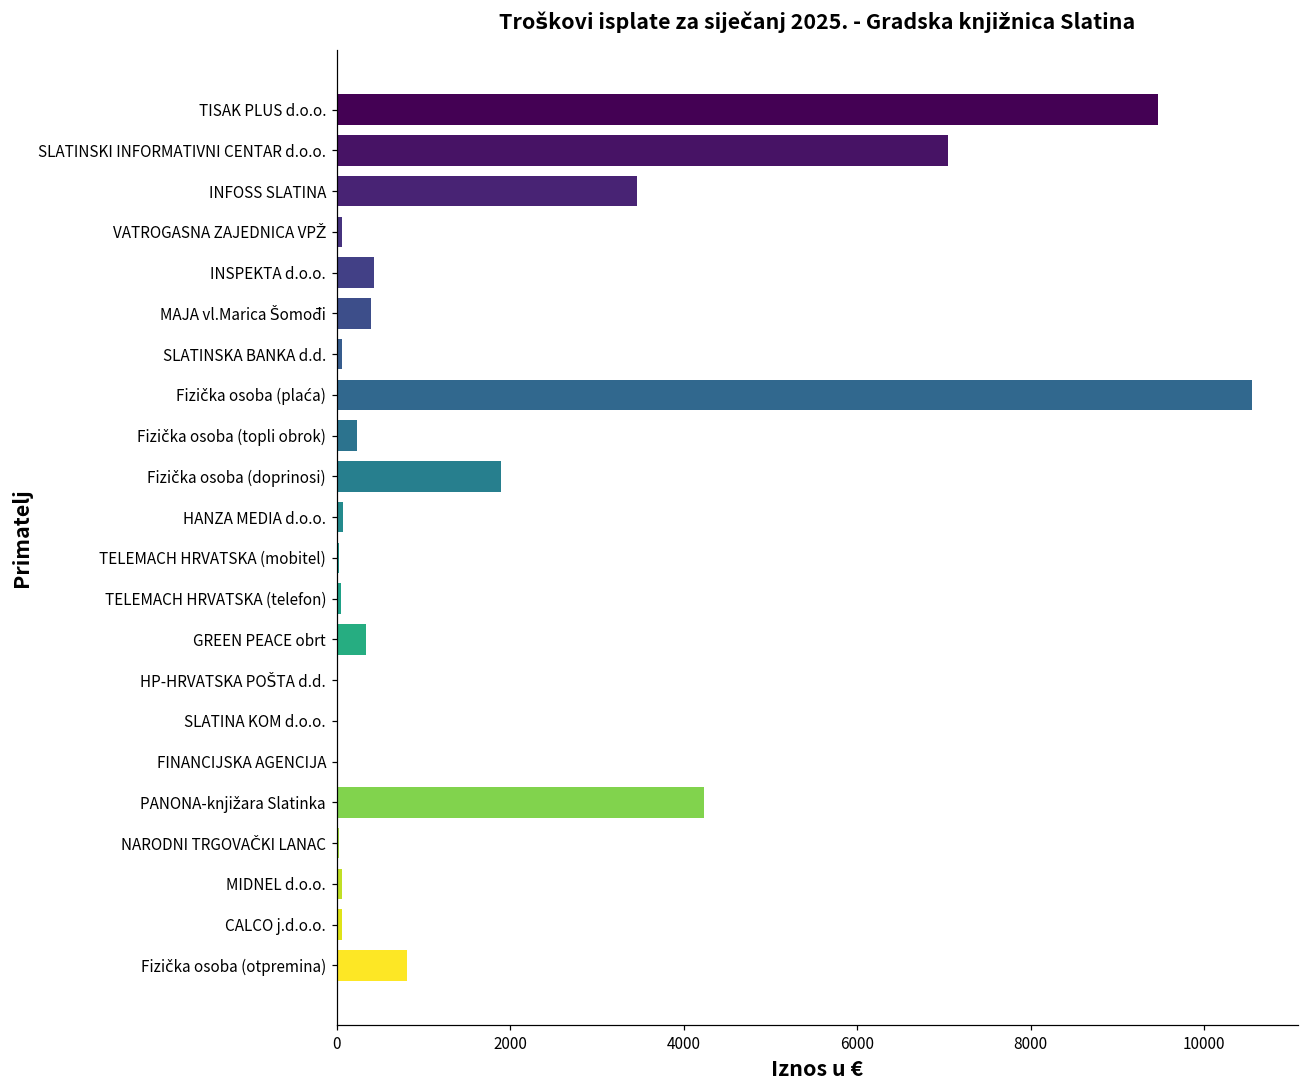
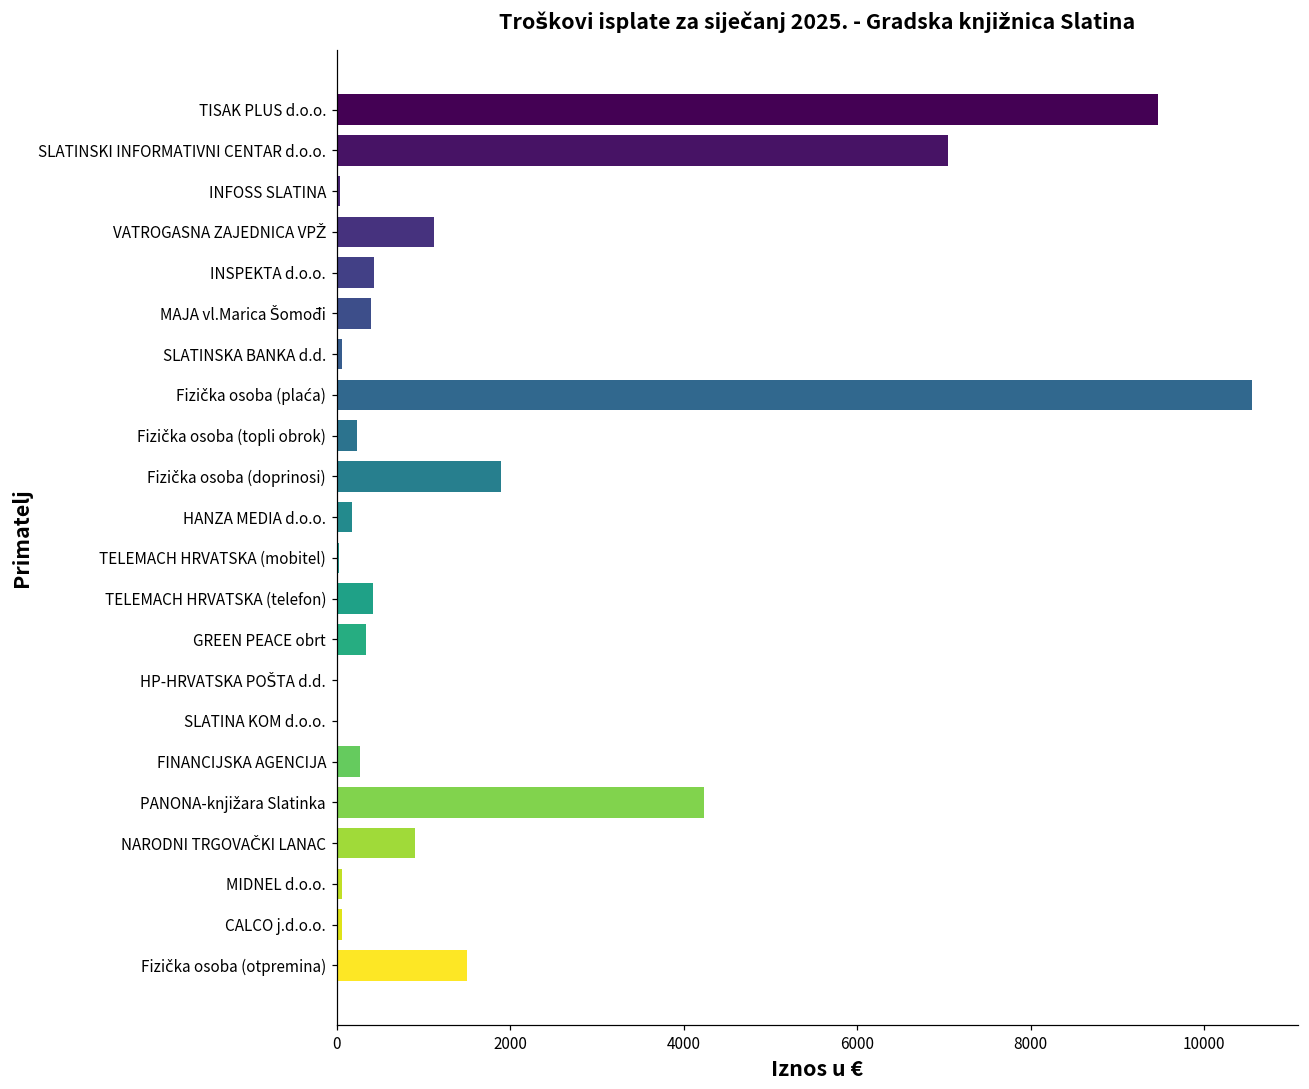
INFOSS SLATINA: 3500 -> 0
VATROGASNA ZAJEDNICA VPŽ: 100 -> 1100
HANZA MEDIA d.o.o.: 100 -> 200
TELEMACH HRVATSKA (telefon): 0 -> 400
FINANCIJSKA AGENCIJA: 0 -> 300
NARODNI TRGOVAČKI LANAC: 0 -> 900
Fizička osoba (otpremina): 800 -> 1500
